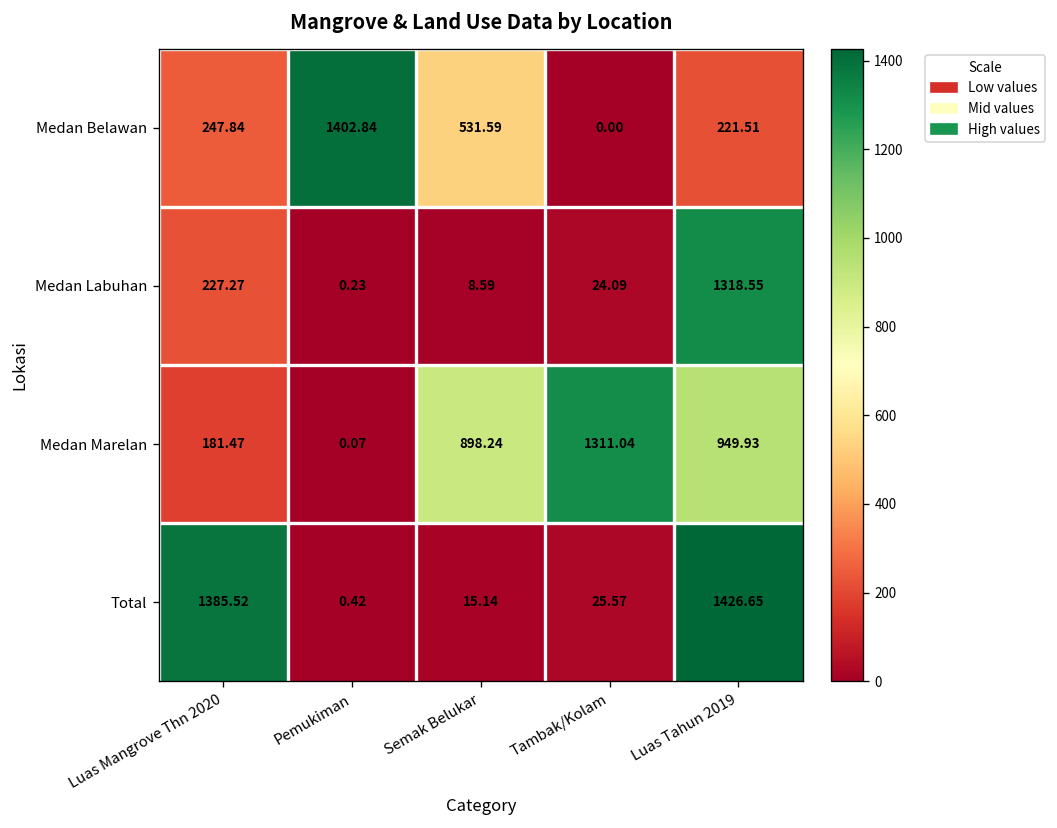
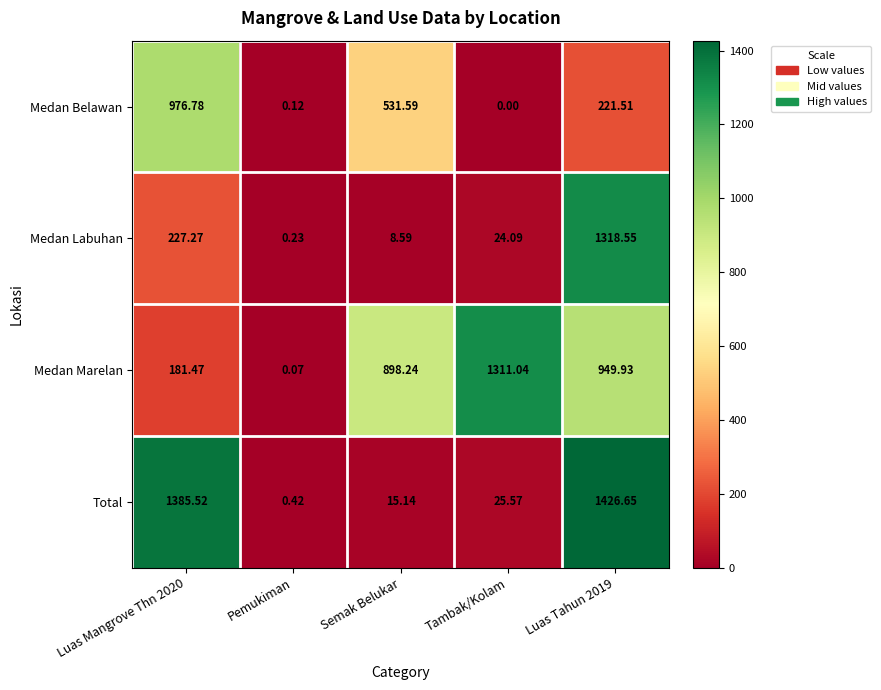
Medan Belawan, Luas Mangrove Thn 2020: 247.84 -> 976.78
Medan Belawan, Pemukiman: 1402.84 -> 0.12
